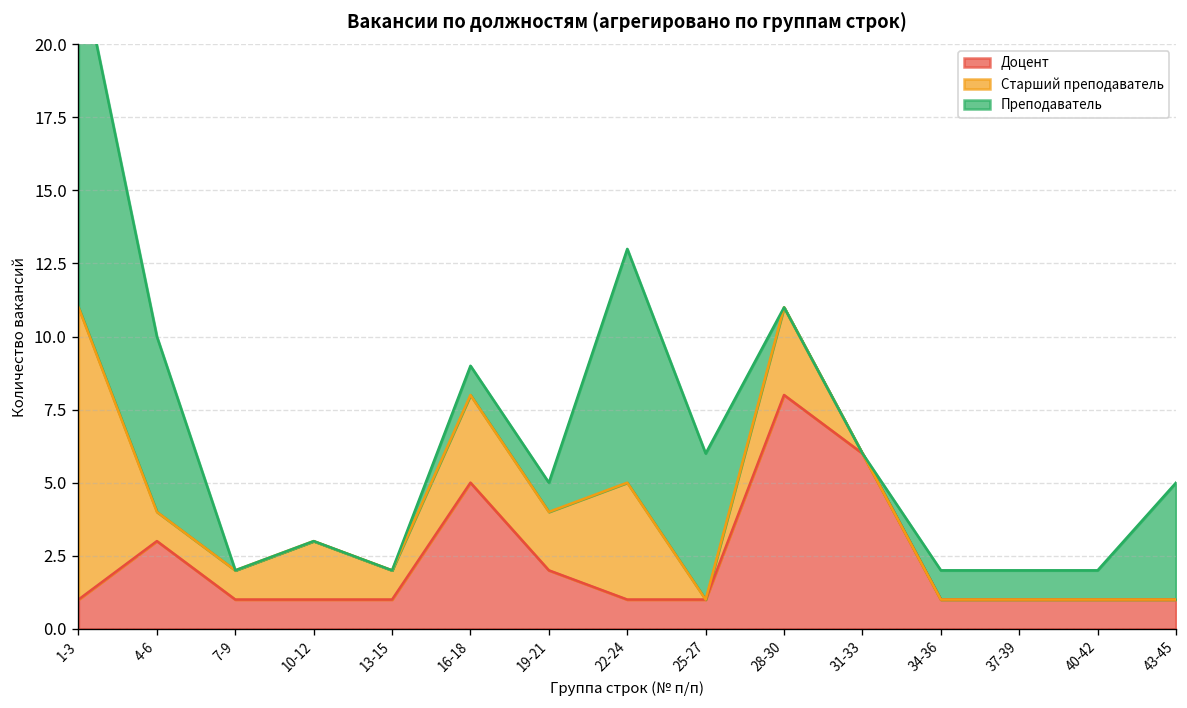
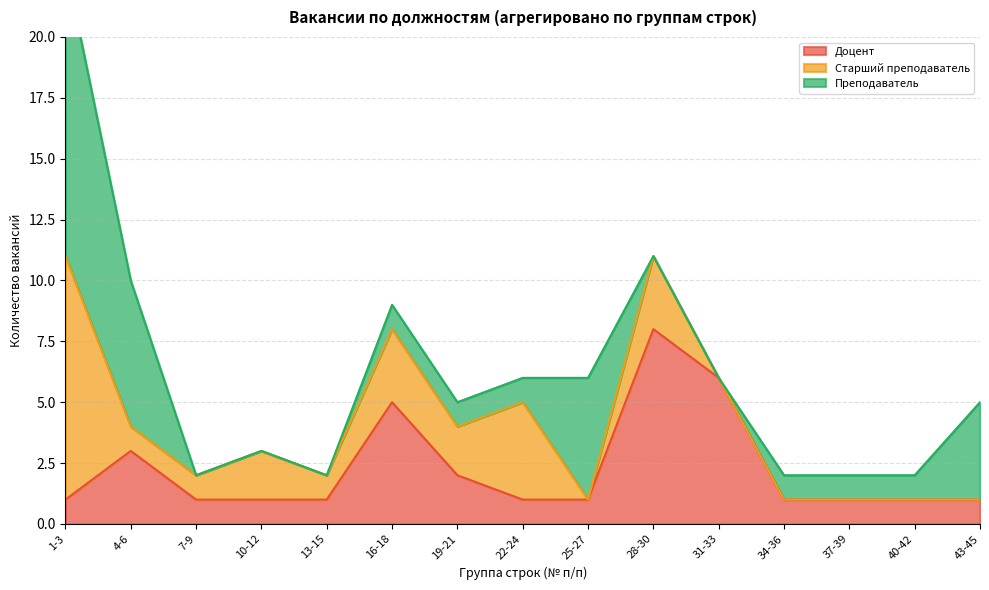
Преподаватель, 22-24: 8 -> 1
